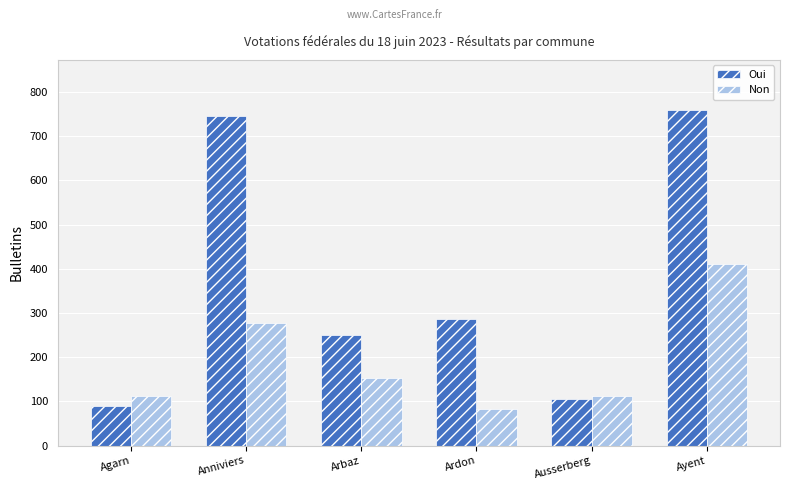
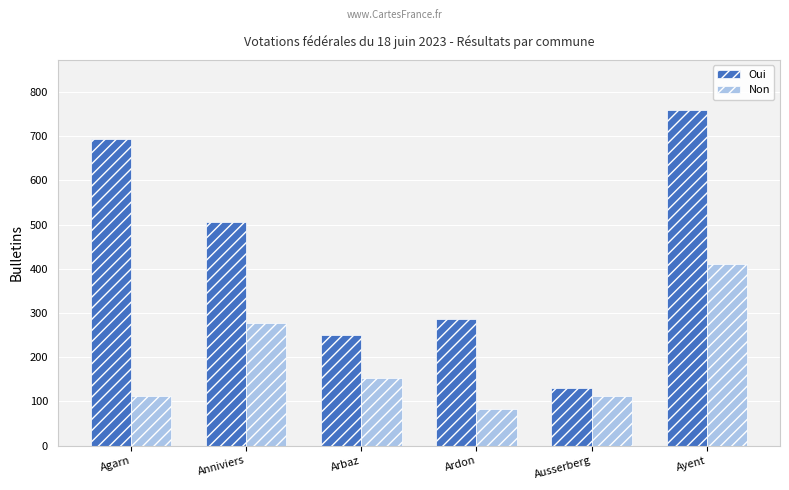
Oui, Agarn: 90 -> 690
Oui, Anniviers: 750 -> 510
Oui, Ausserberg: 110 -> 130
